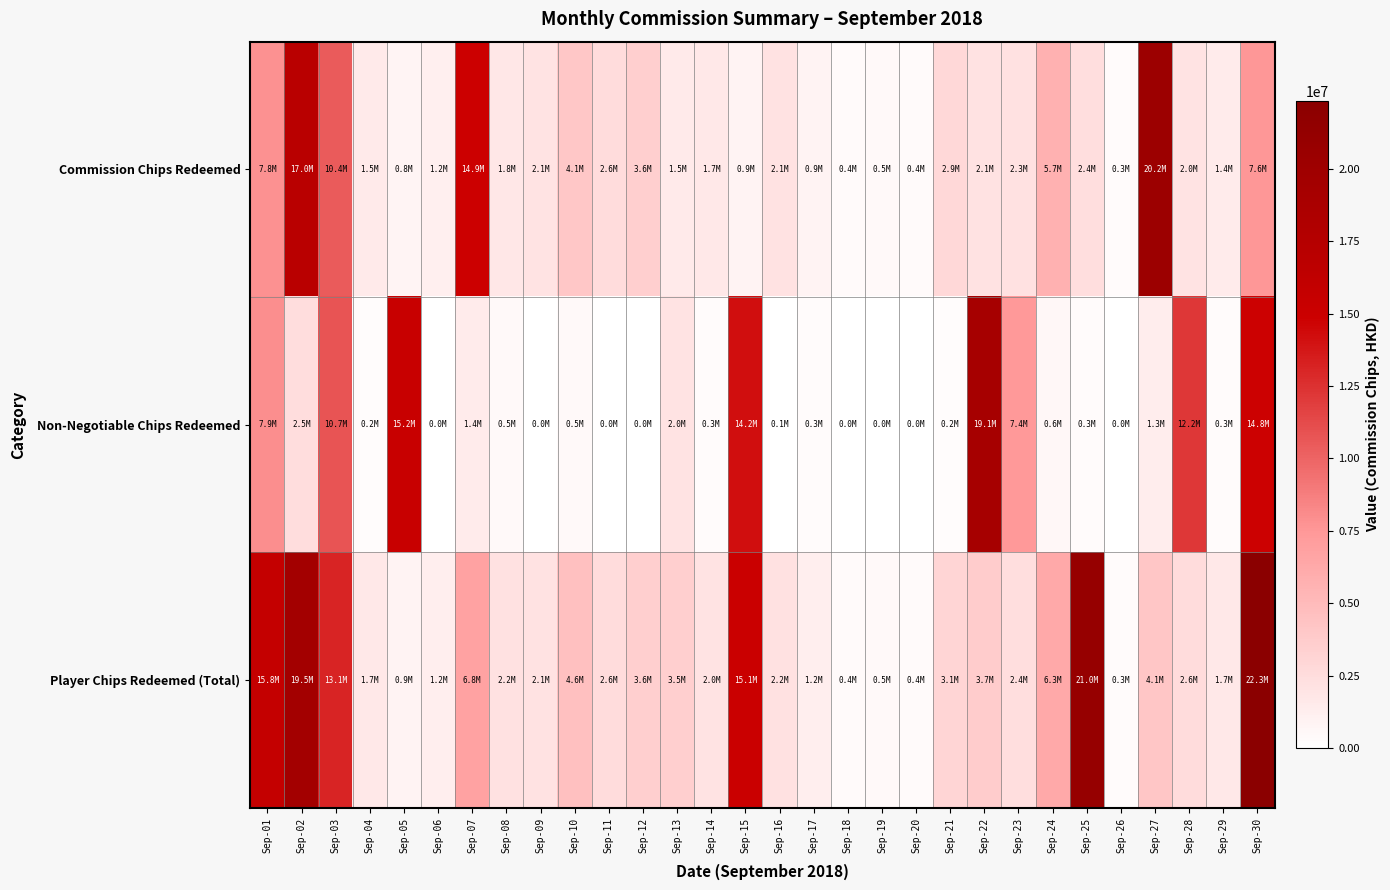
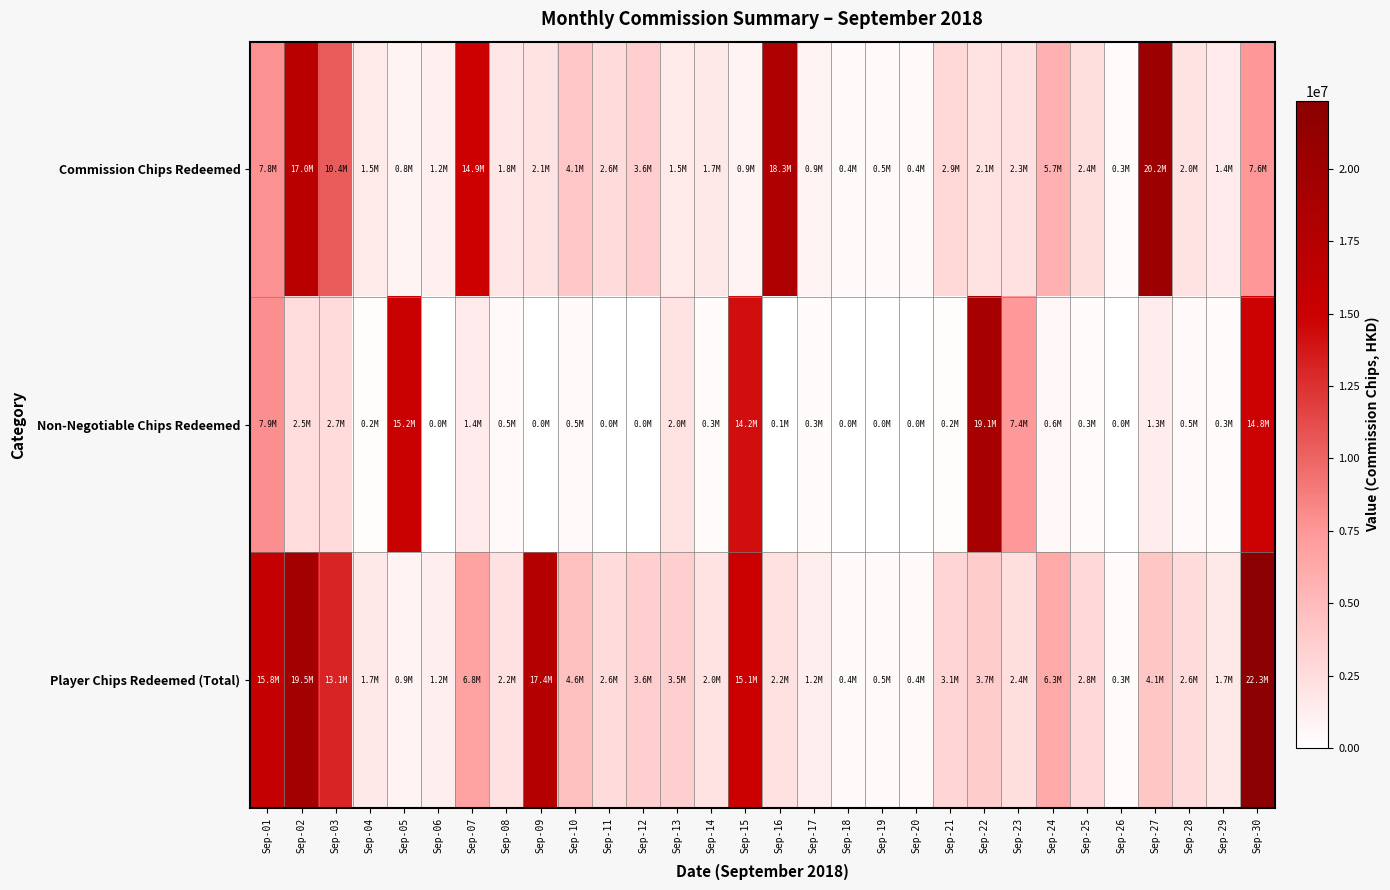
Commission Chips Redeemed, Sep-16: 2.1M -> 18.3M
Non-Negotiable Chips Redeemed, Sep-03: 10.7M -> 2.7M
Non-Negotiable Chips Redeemed, Sep-28: 12.2M -> 0.5M
Player Chips Redeemed (Total), Sep-09: 2.1M -> 17.4M
Player Chips Redeemed (Total), Sep-25: 21.0M -> 2.8M
